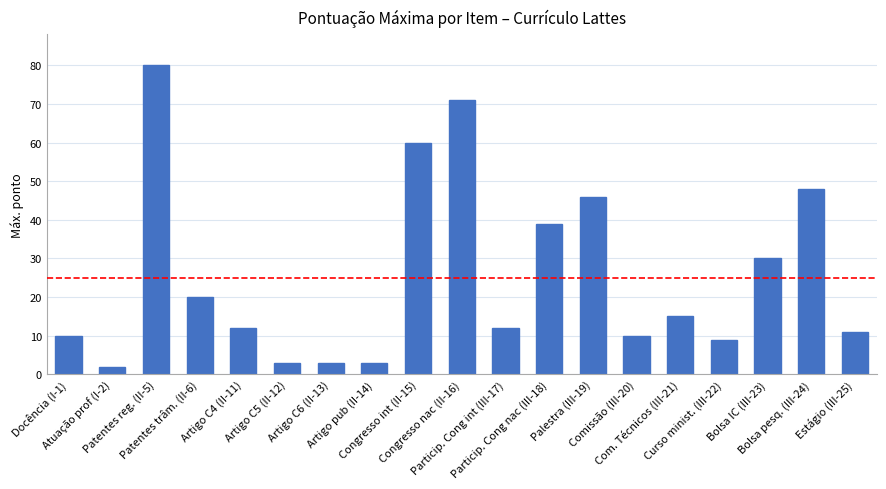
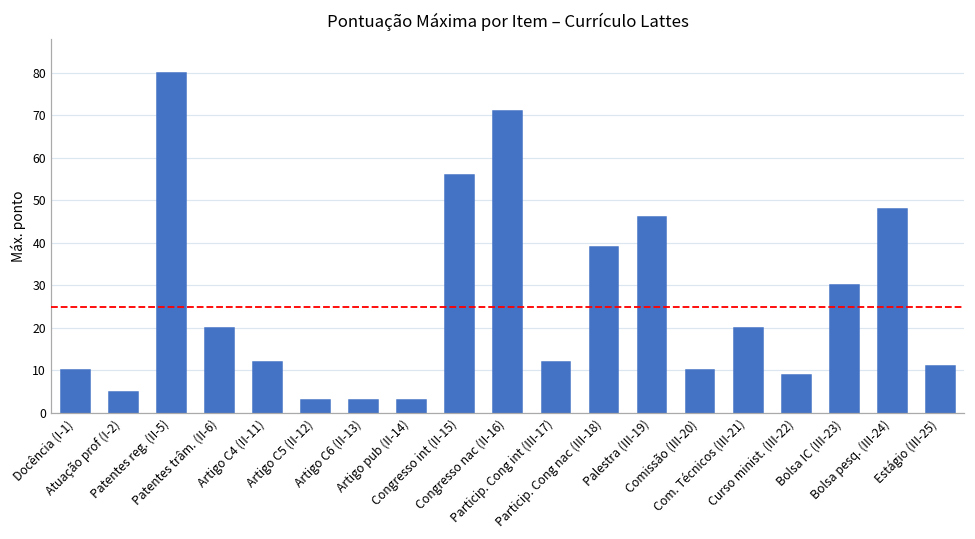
Atuação prof (I-2): 2 -> 5
Congresso int (II-15): 60 -> 56
Com. Técnicos (III-21): 15 -> 20
